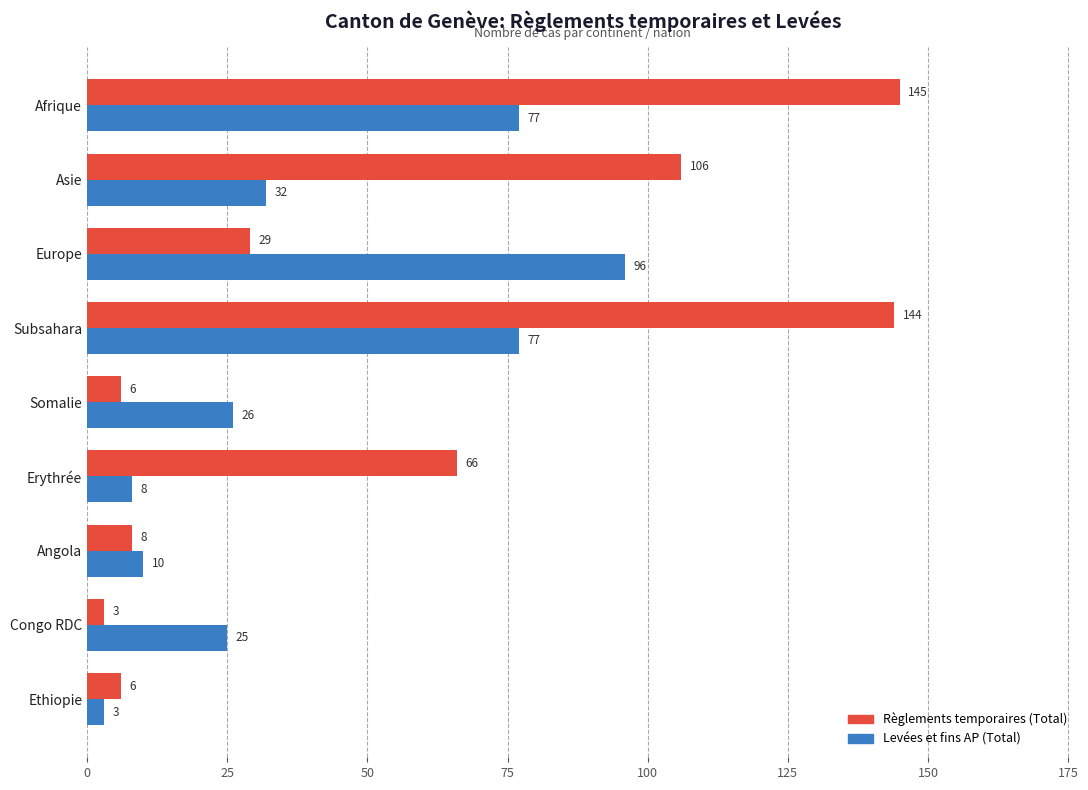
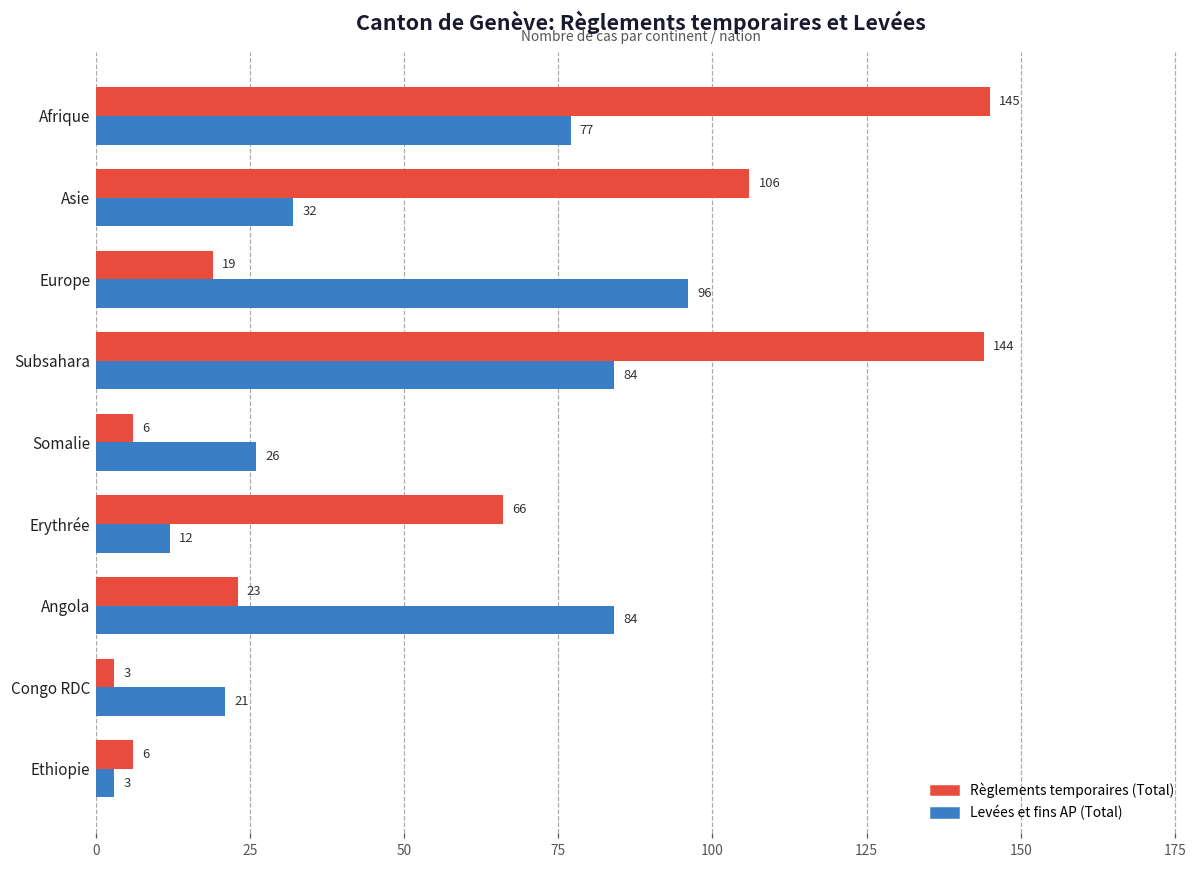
Règlements temporaires (Total), Europe: 29 -> 19
Levées et fins AP (Total), Subsahara: 77 -> 84
Levées et fins AP (Total), Erythrée: 8 -> 12
Règlements temporaires (Total), Angola: 8 -> 23
Levées et fins AP (Total), Angola: 10 -> 84
Levées et fins AP (Total), Congo RDC: 25 -> 21
